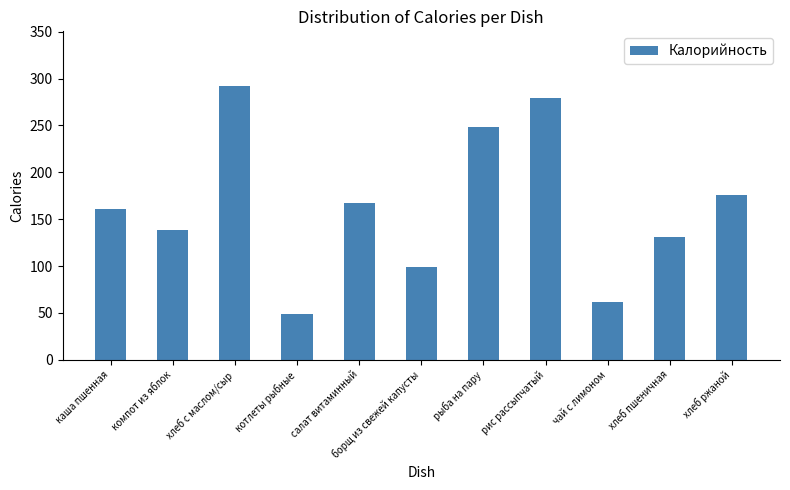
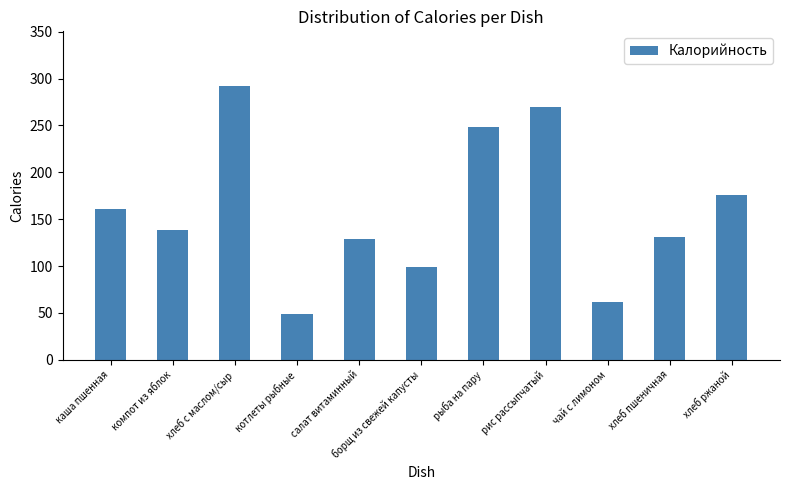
салат витаминный: 170 -> 130
рис рассыпчатый: 280 -> 270
